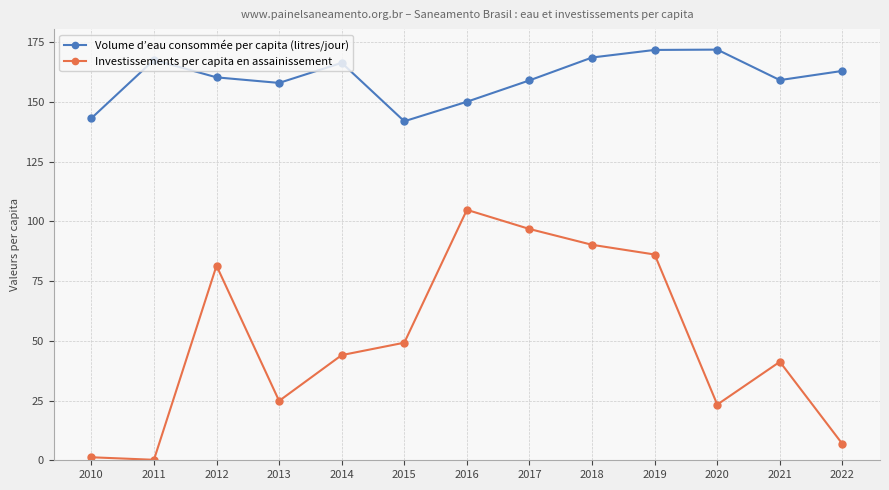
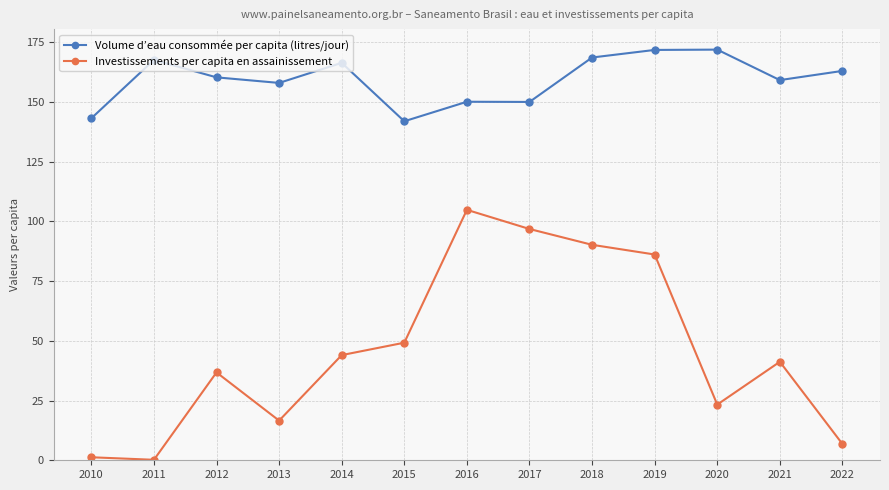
Investissements per capita en assainissement, 2012: 81 -> 37
Investissements per capita en assainissement, 2013: 25 -> 17
Volume d’eau consommée per capita (litres/jour), 2017: 159 -> 150
